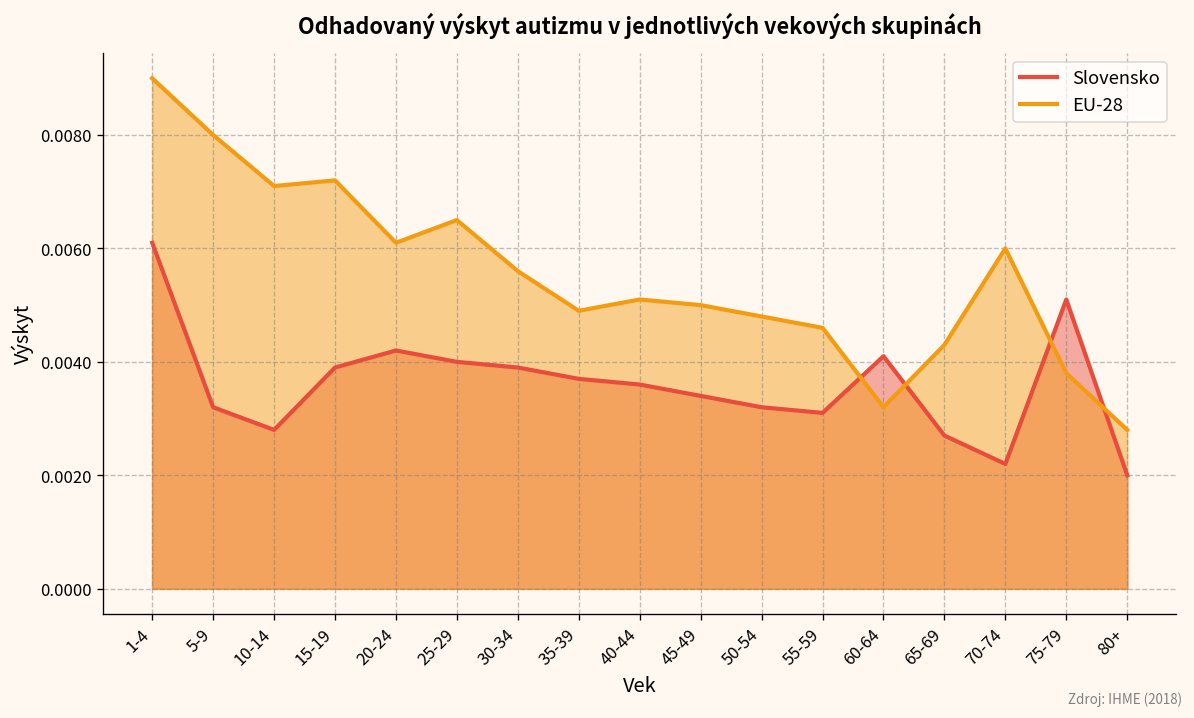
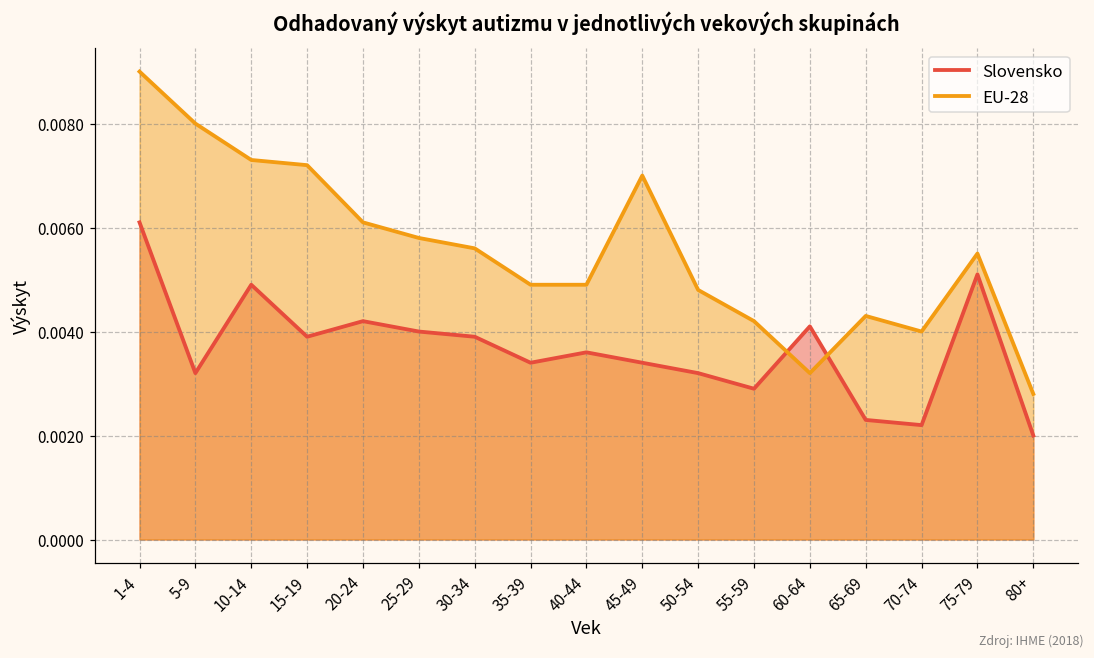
Slovensko, 10-14: 0.0028 -> 0.0049
EU-28, 10-14: 0.0071 -> 0.0073
EU-28, 25-29: 0.0065 -> 0.0058
Slovensko, 35-39: 0.0037 -> 0.0034
EU-28, 40-44: 0.0051 -> 0.0049
EU-28, 45-49: 0.005 -> 0.007
Slovensko, 55-59: 0.0031 -> 0.0029
EU-28, 55-59: 0.0046 -> 0.0042
Slovensko, 65-69: 0.0027 -> 0.0023
EU-28, 70-74: 0.006 -> 0.004
EU-28, 75-79: 0.0038 -> 0.0055
